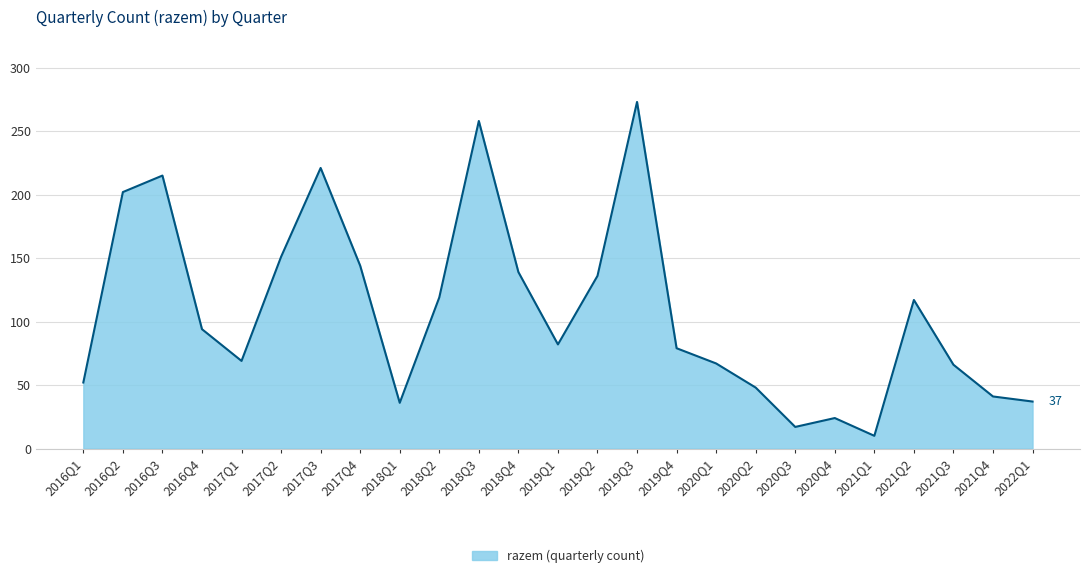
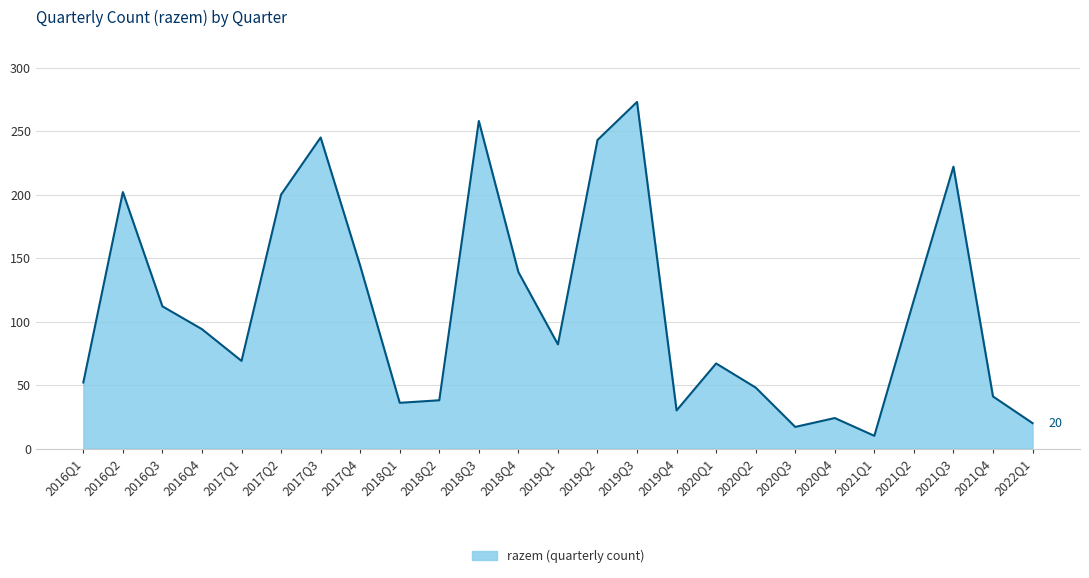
2016Q3: 215 -> 112
2017Q2: 151 -> 200
2017Q3: 221 -> 245
2018Q2: 119 -> 38
2019Q2: 136 -> 243
2019Q4: 79 -> 30
2021Q3: 66 -> 222
2022Q1: 37 -> 20
